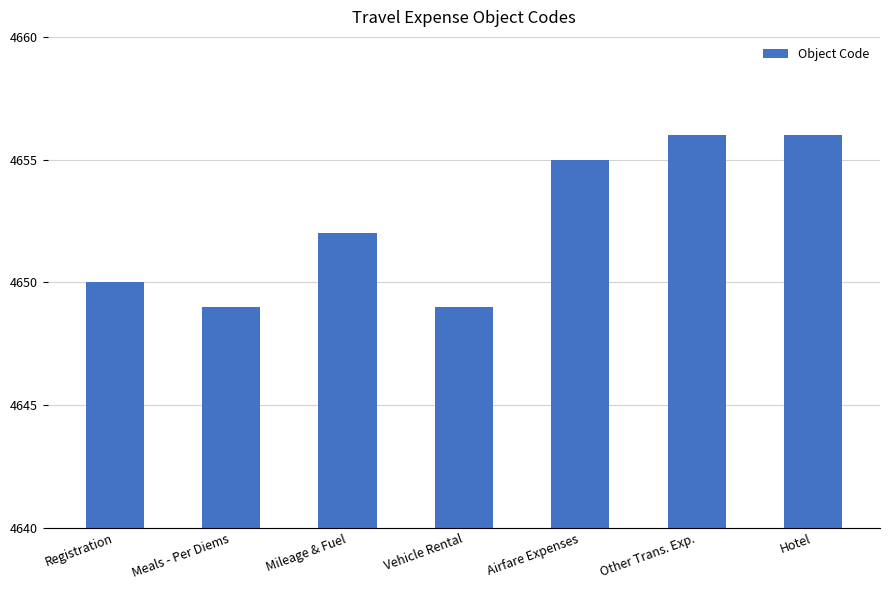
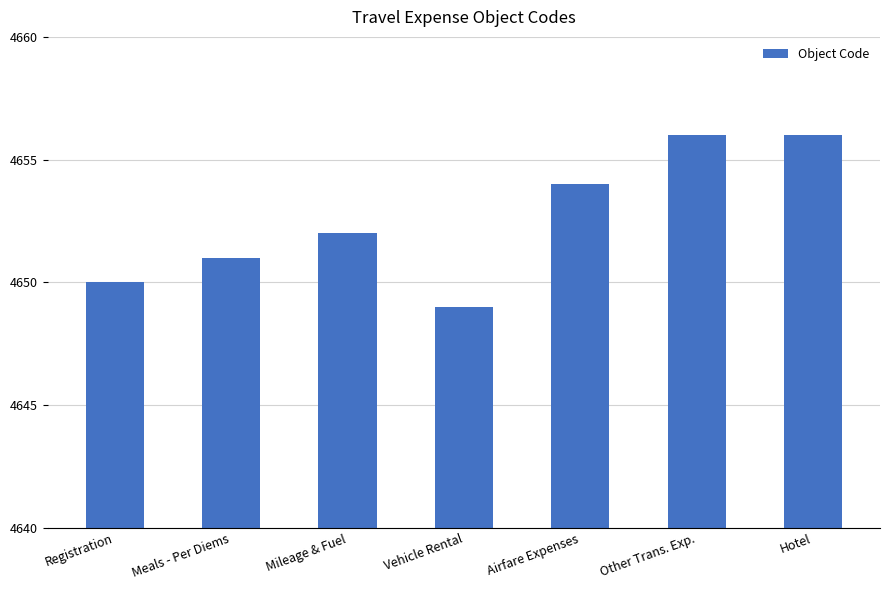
Meals - Per Diems: 4649 -> 4651
Airfare Expenses: 4655 -> 4654
